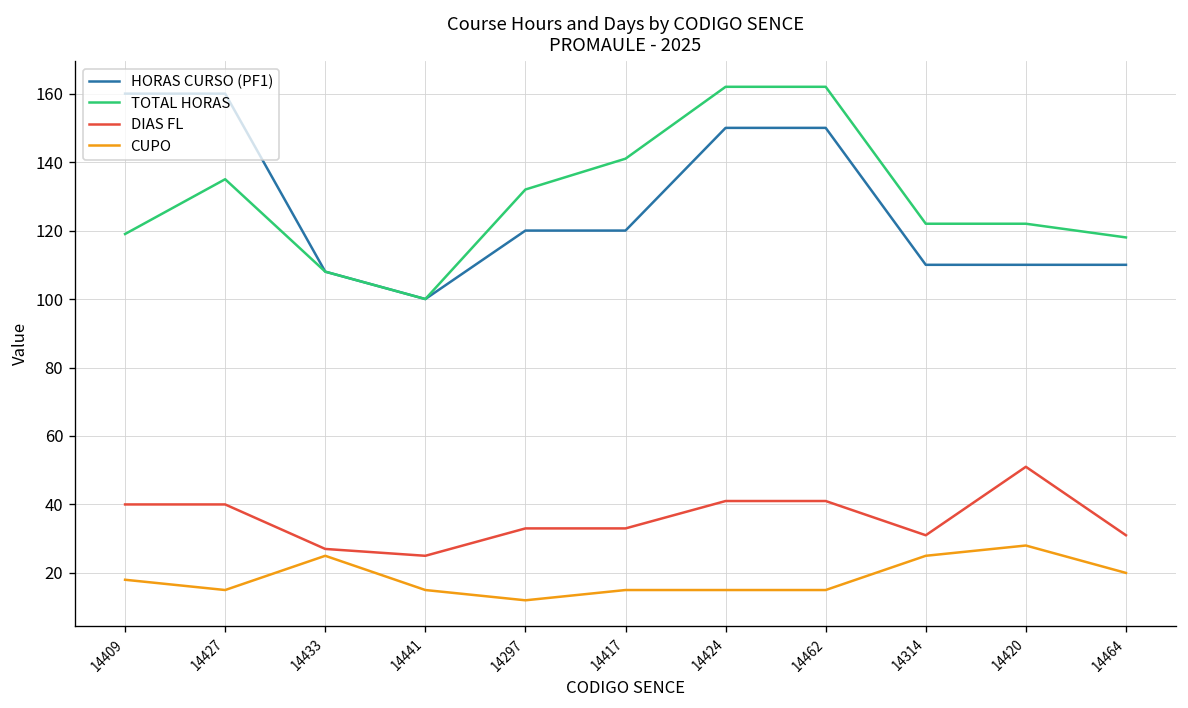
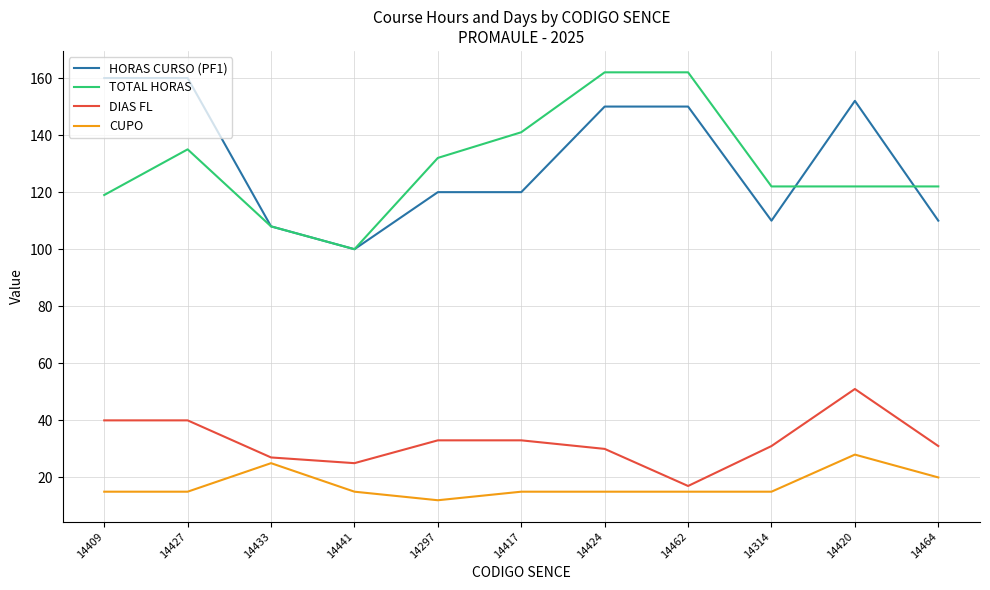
CUPO, 14409: 18 -> 15
DIAS FL, 14424: 41 -> 30
DIAS FL, 14462: 41 -> 17
CUPO, 14314: 25 -> 15
HORAS CURSO (PF1), 14420: 110 -> 152
TOTAL HORAS, 14464: 118 -> 122
